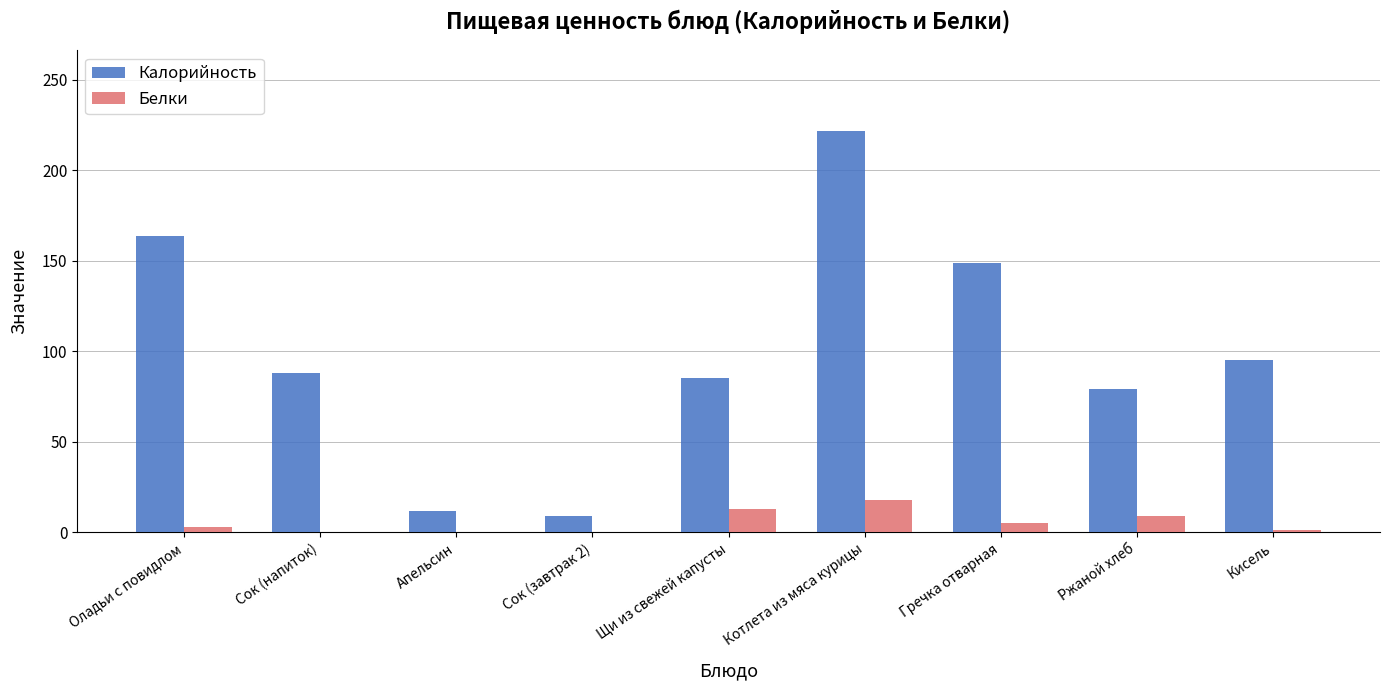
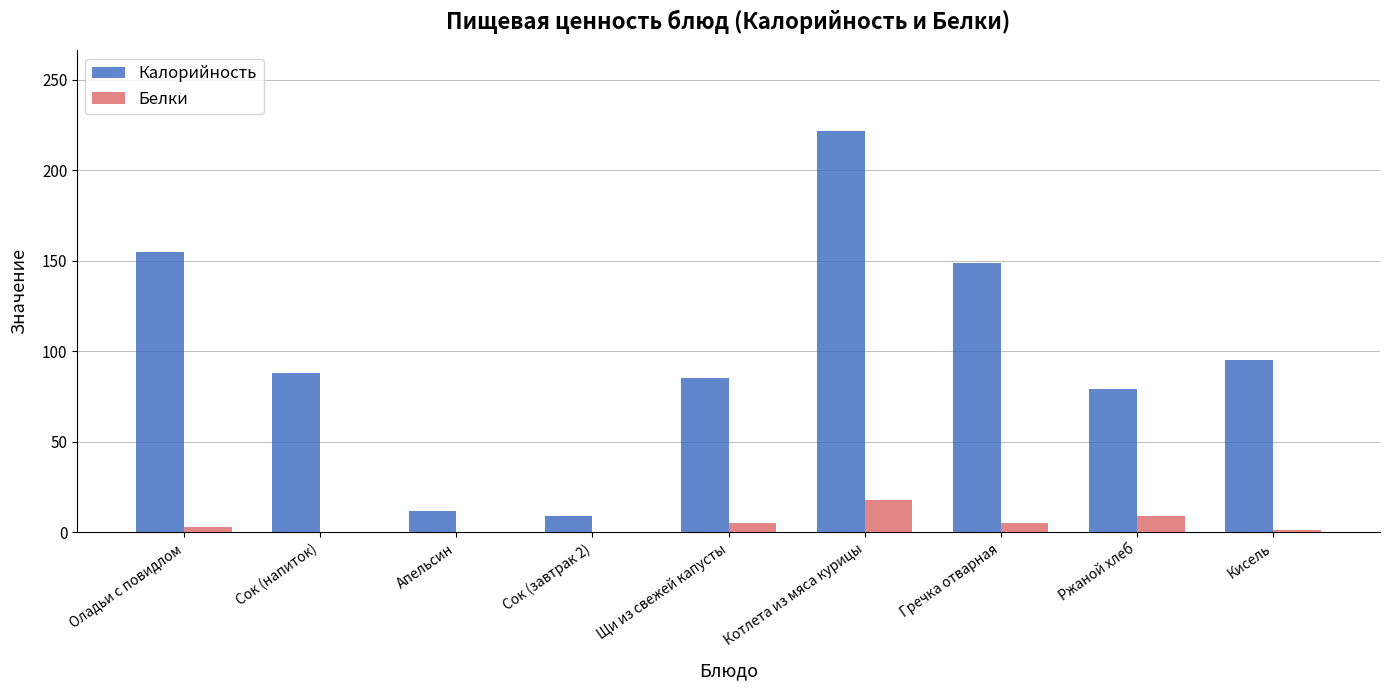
Калорийность, Оладьи с повидлом: 164 -> 155
Белки, Щи из свежей капусты: 13 -> 5
